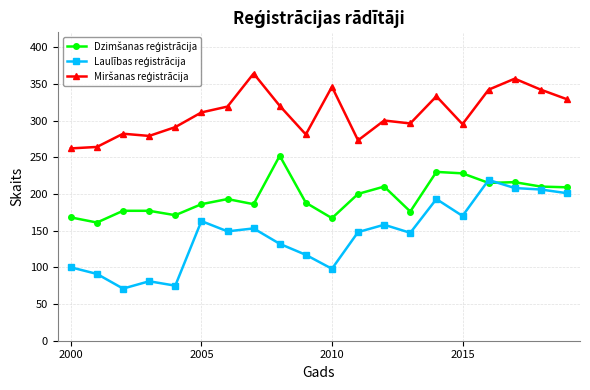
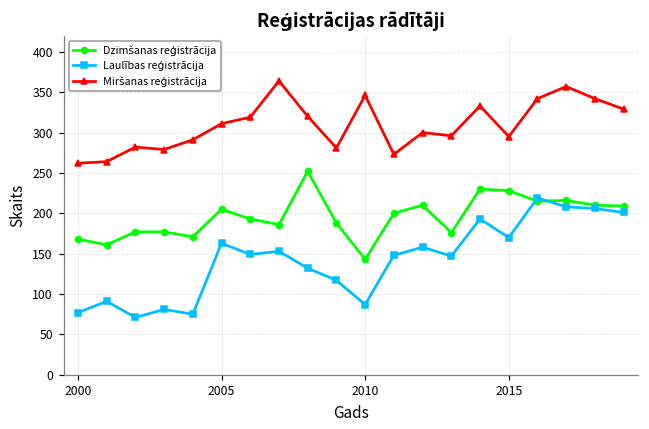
Laulības reģistrācija, 2000: 100 -> 80
Dzimšanas reģistrācija, 2005: 190 -> 210
Dzimšanas reģistrācija, 2010: 170 -> 140
Laulības reģistrācija, 2010: 100 -> 90
